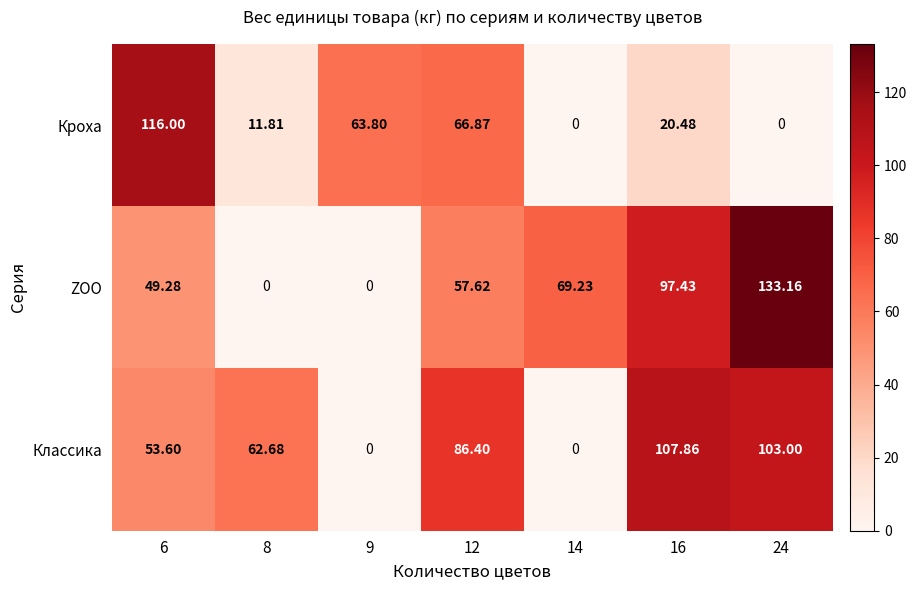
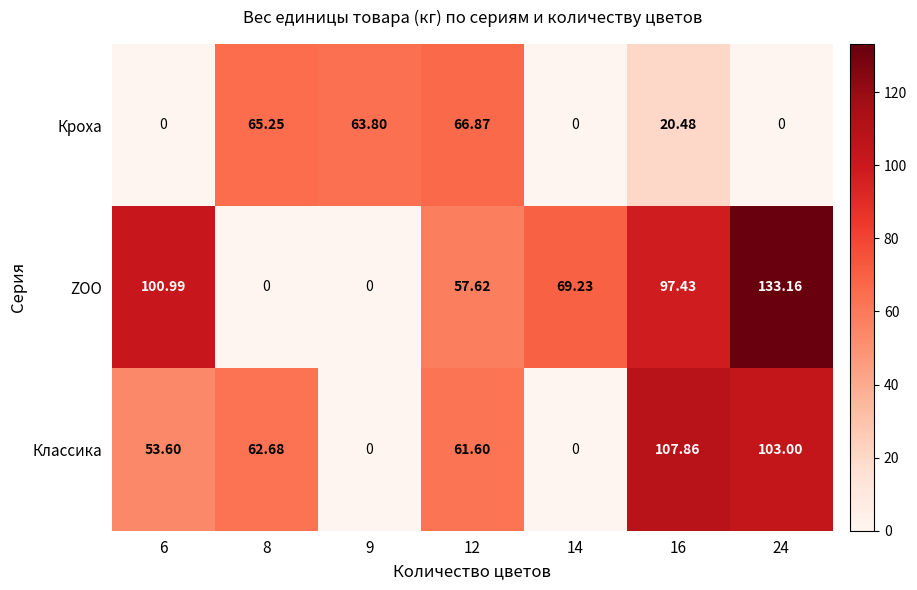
Кроха, 6: 116.00 -> 0
Кроха, 8: 11.81 -> 65.25
ZOO, 6: 49.28 -> 100.99
Классика, 12: 86.40 -> 61.60
